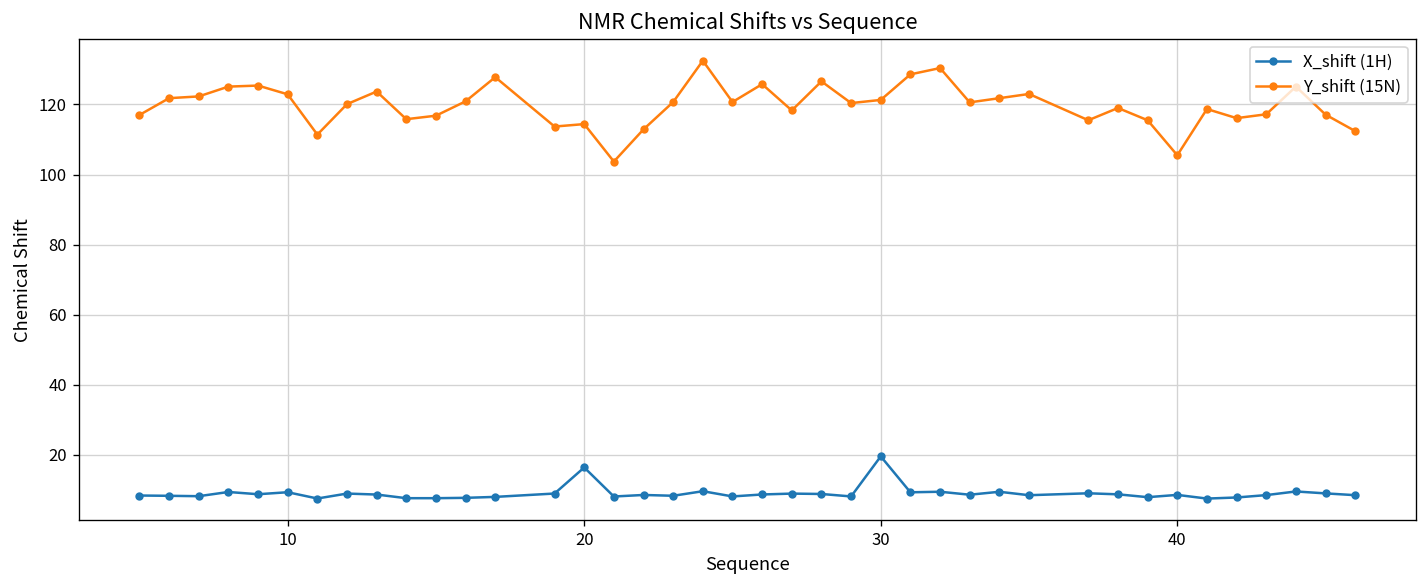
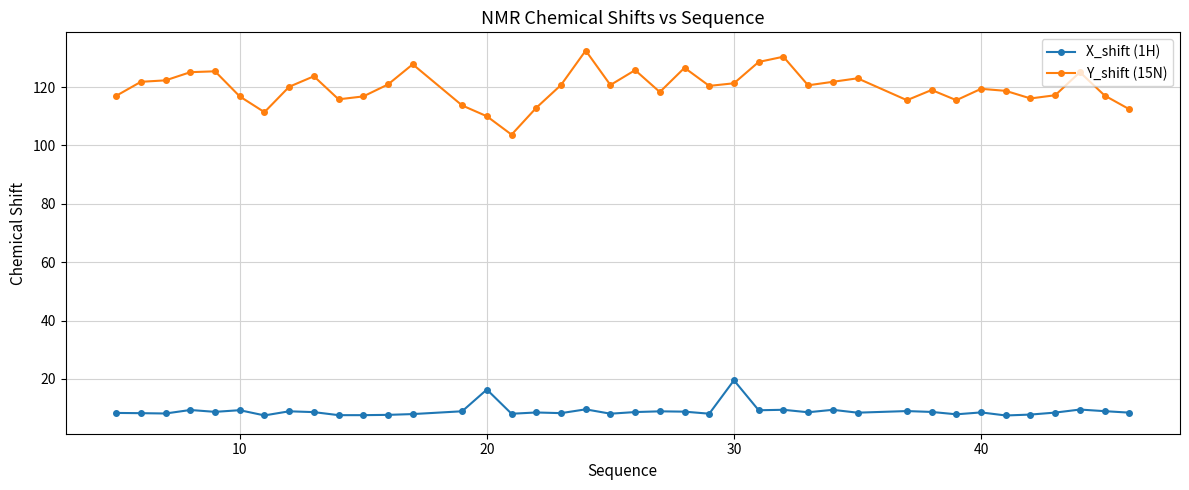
Y_shift (15N), 10: 123 -> 117
Y_shift (15N), 20: 114 -> 110
Y_shift (15N), 40: 106 -> 119
